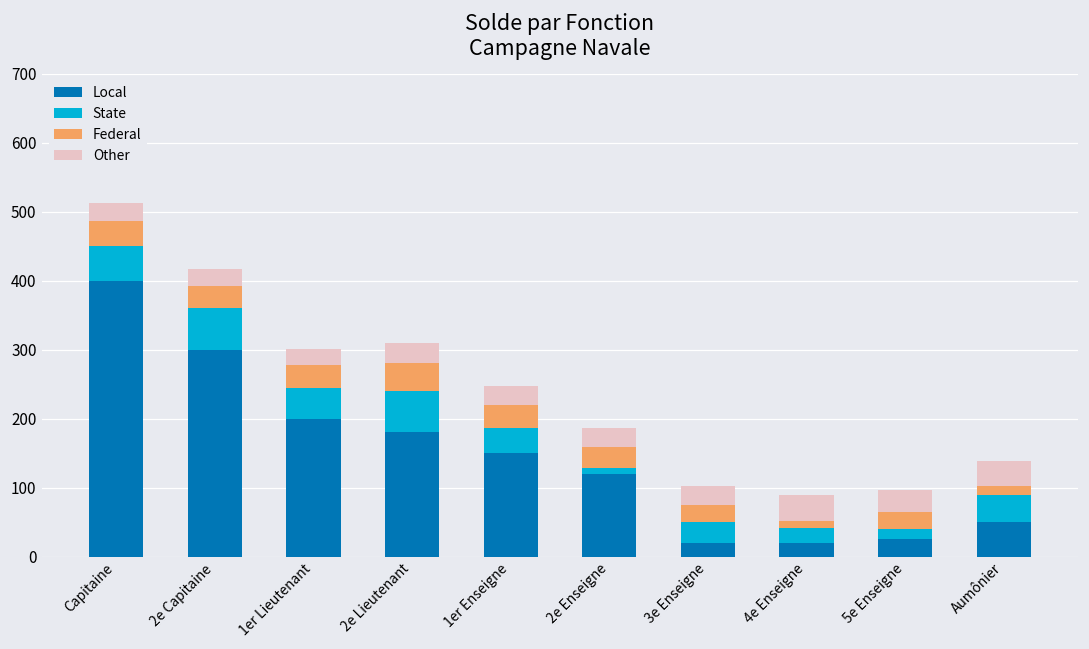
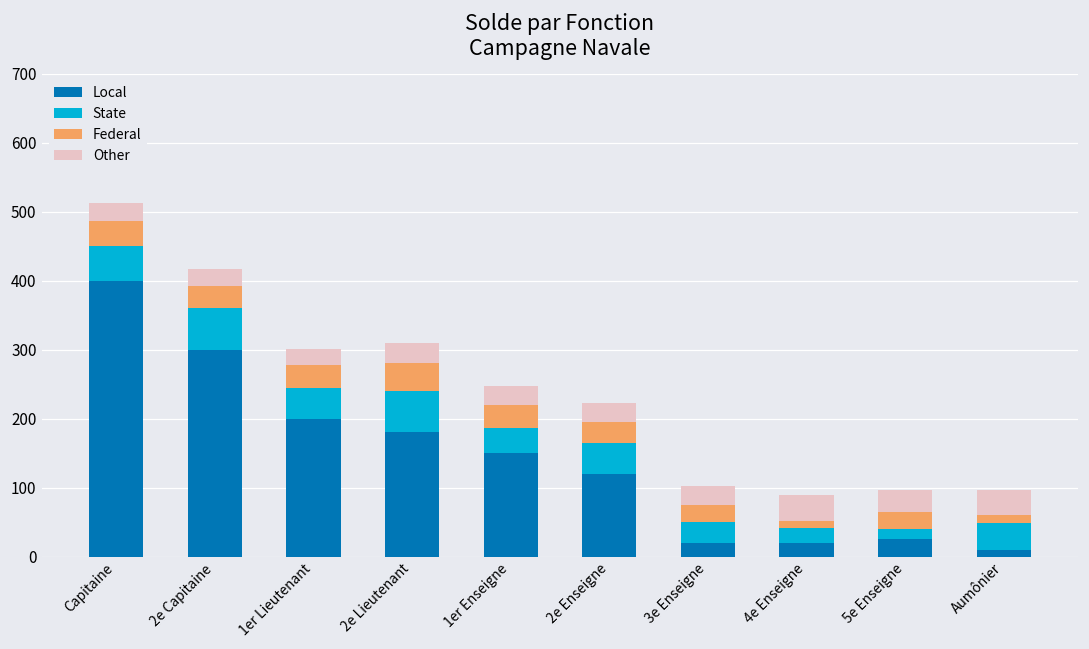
State, 2e Enseigne: 10 -> 50
Local, Aumônier: 50 -> 10
